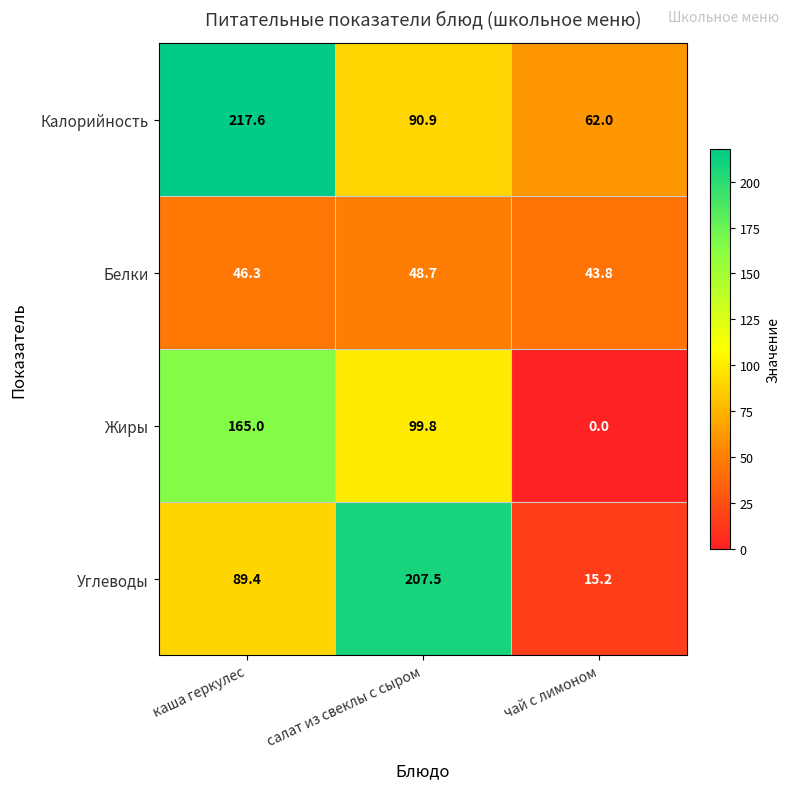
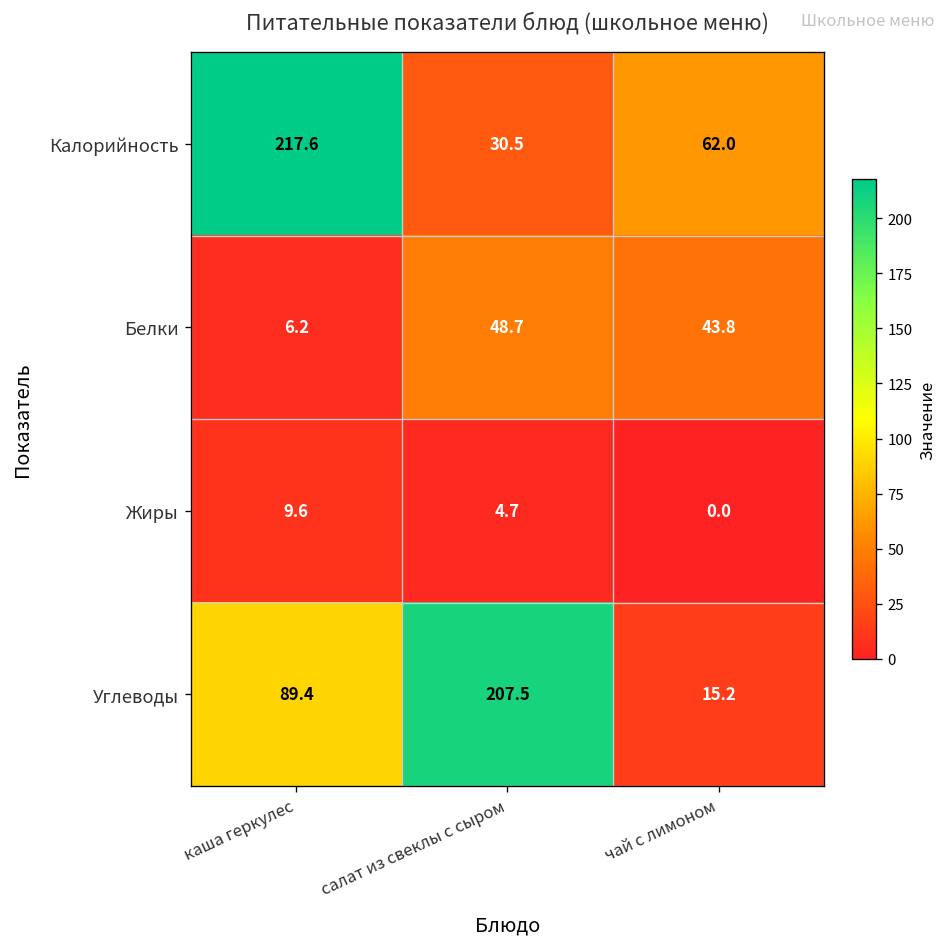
Калорийность, салат из свеклы с сыром: 90.9 -> 30.5
Белки, каша геркулес: 46.3 -> 6.2
Жиры, каша геркулес: 165.0 -> 9.6
Жиры, салат из свеклы с сыром: 99.8 -> 4.7
